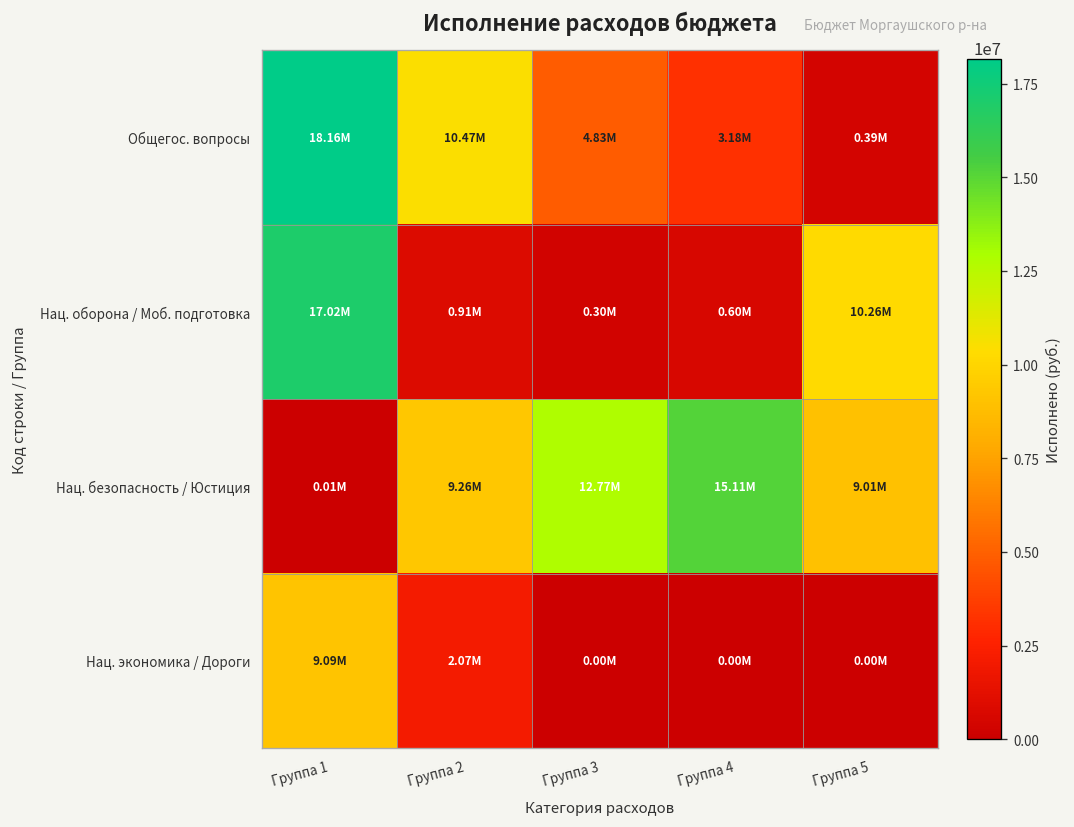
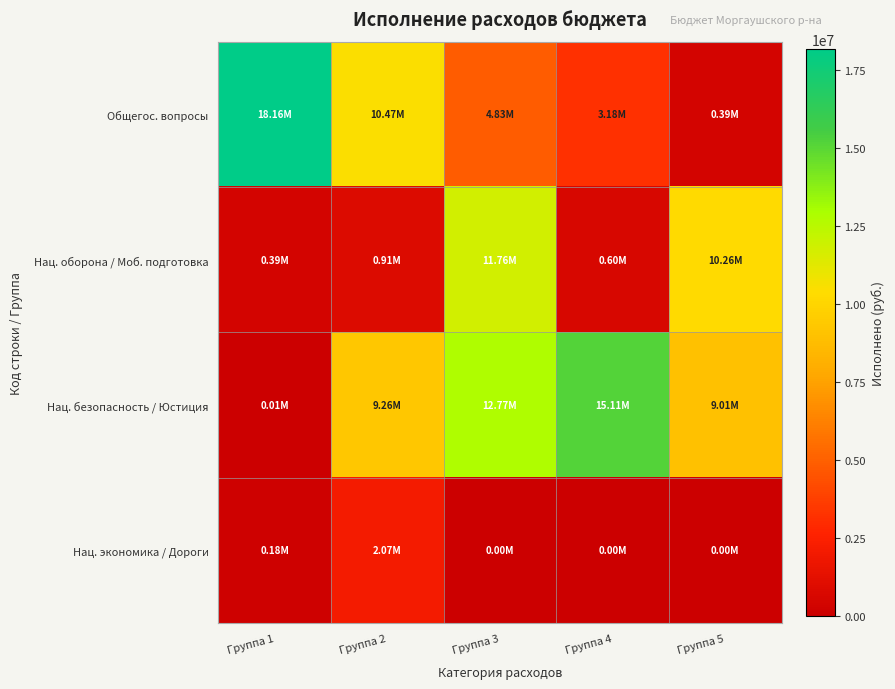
Нац. оборона / Моб. подготовка, Группа 1: 17.02M -> 0.39M
Нац. оборона / Моб. подготовка, Группа 3: 0.30M -> 11.76M
Нац. экономика / Дороги, Группа 1: 9.09M -> 0.18M
